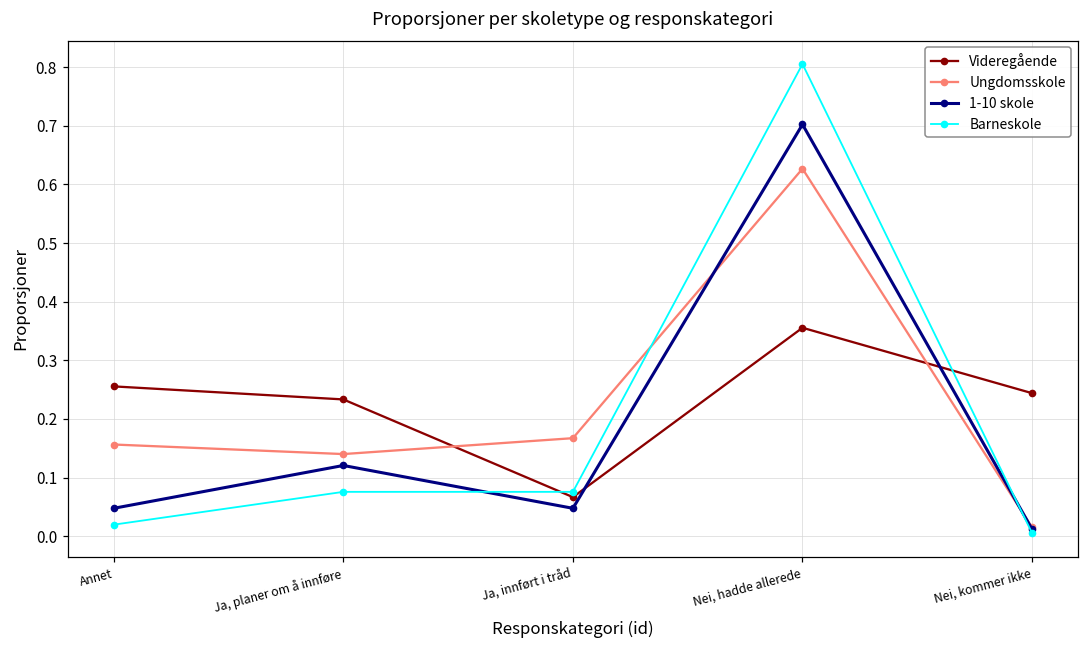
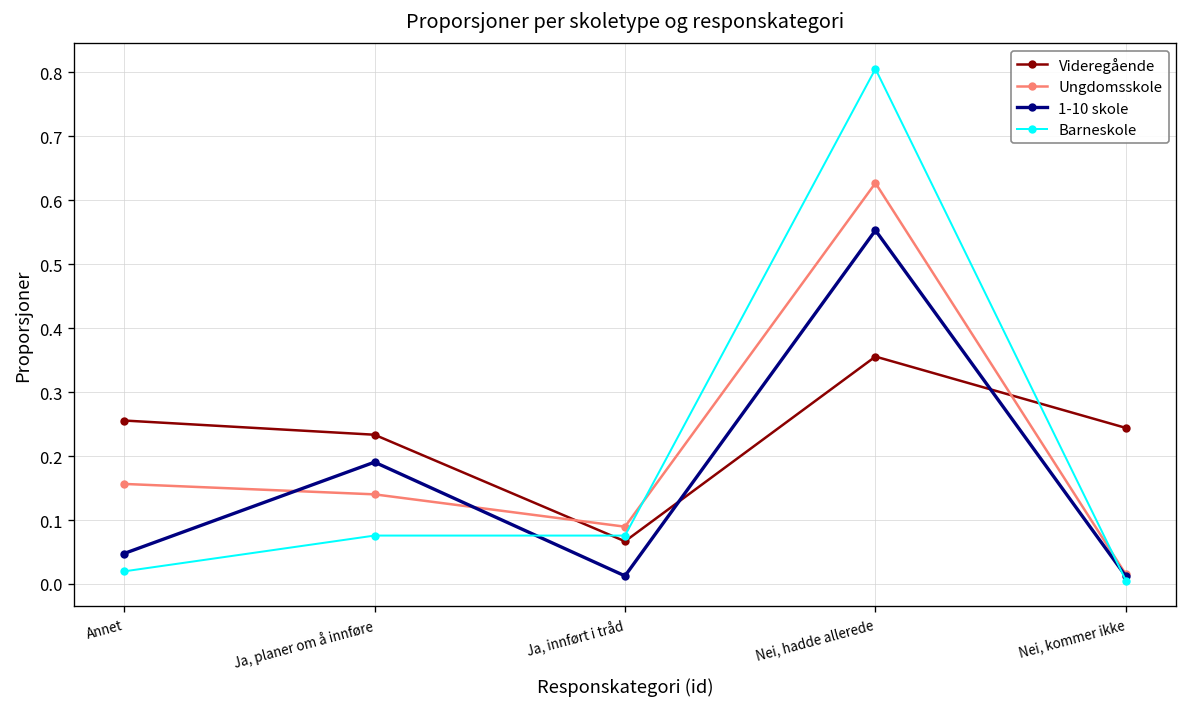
1-10 skole, Ja, planer om å innføre: 0.12 -> 0.19
Ungdomsskole, Ja, innført i tråd: 0.17 -> 0.09
1-10 skole, Ja, innført i tråd: 0.05 -> 0.01
1-10 skole, Nei, hadde allerede: 0.70 -> 0.55
